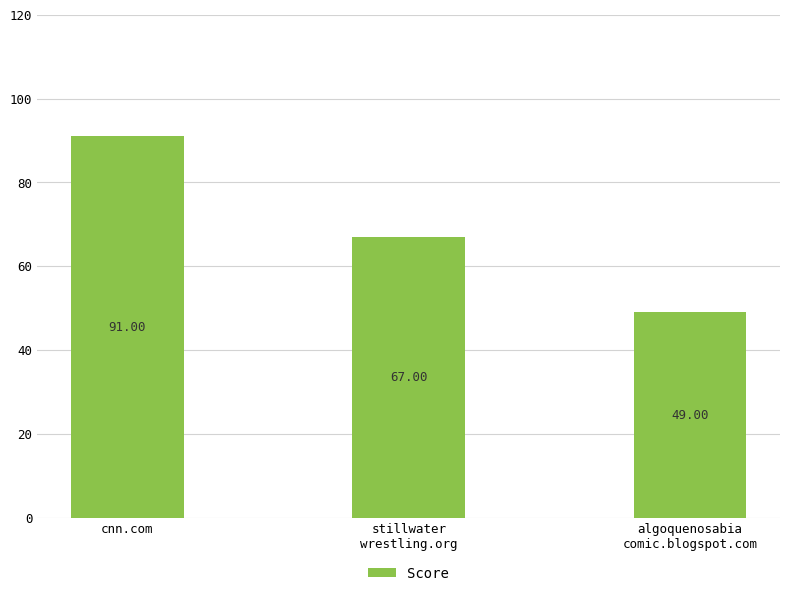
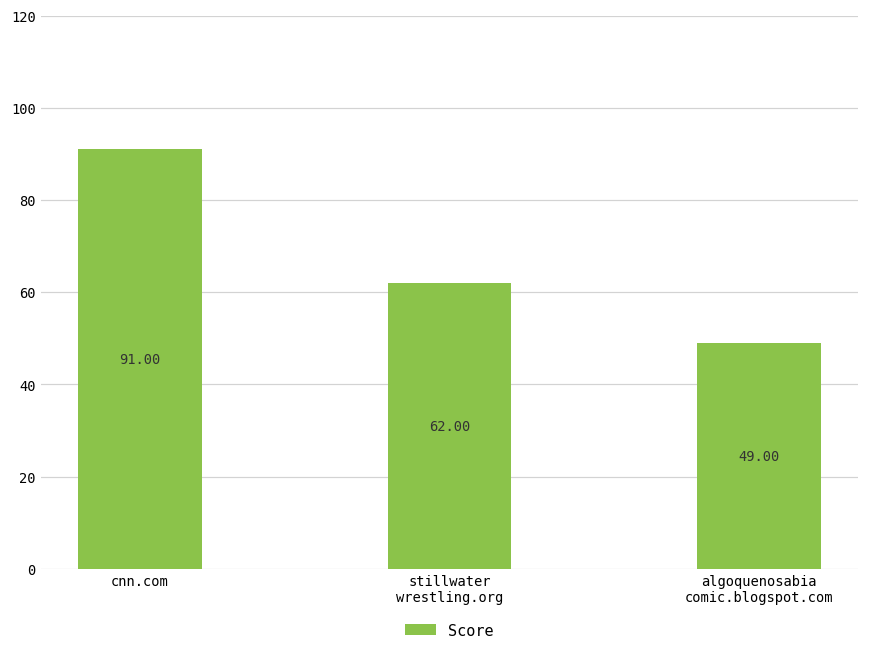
stillwater wrestling.org: 67.00 -> 62.00
